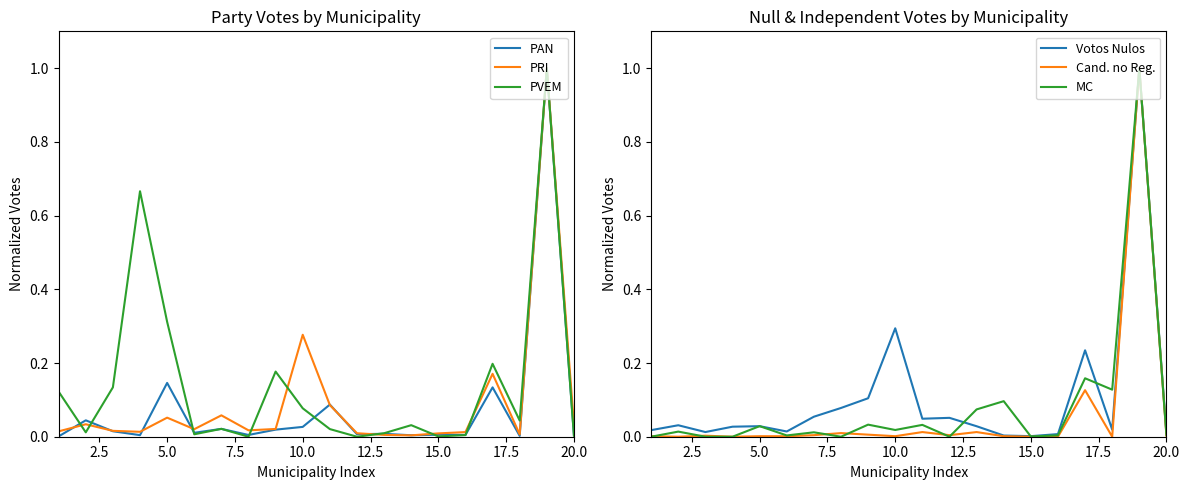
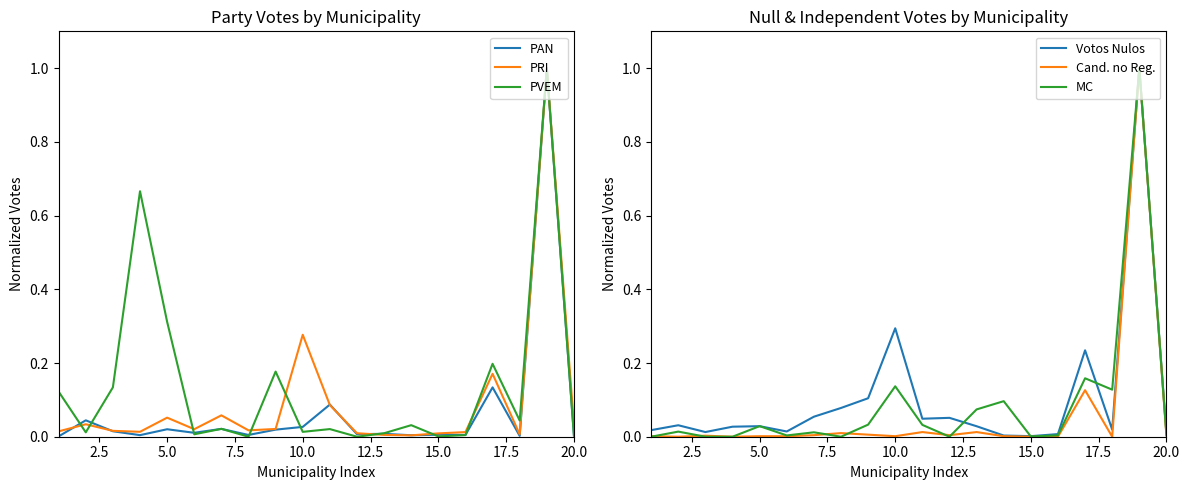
Party Votes by Municipality, PAN, 5.0: 0.15 -> 0.02
Party Votes by Municipality, PVEM, 10.0: 0.08 -> 0.01
Null & Independent Votes by Municipality, MC, 10.0: 0.02 -> 0.14
